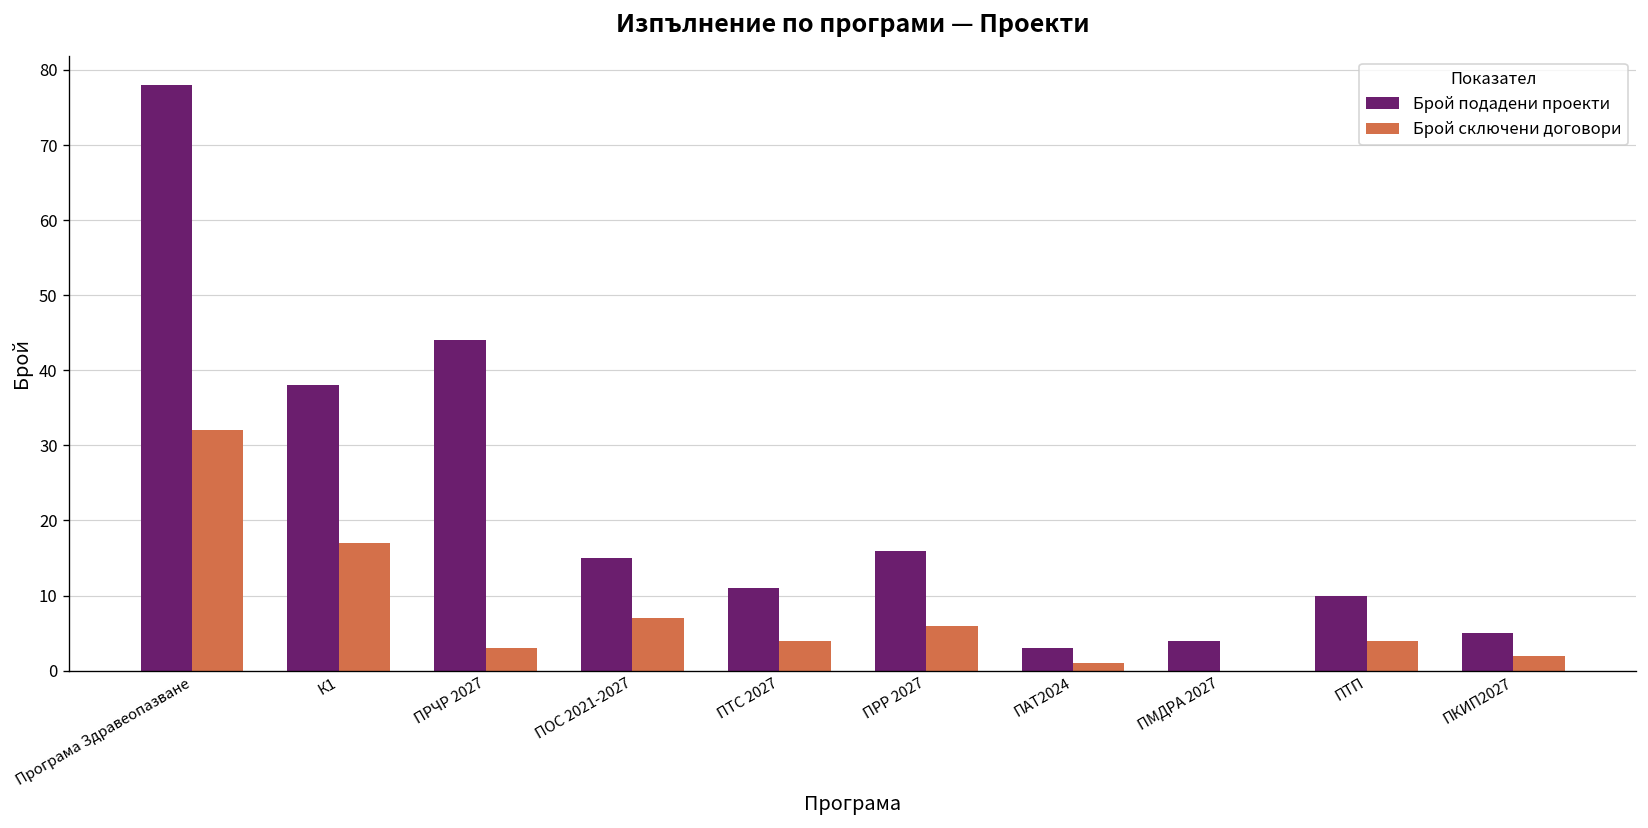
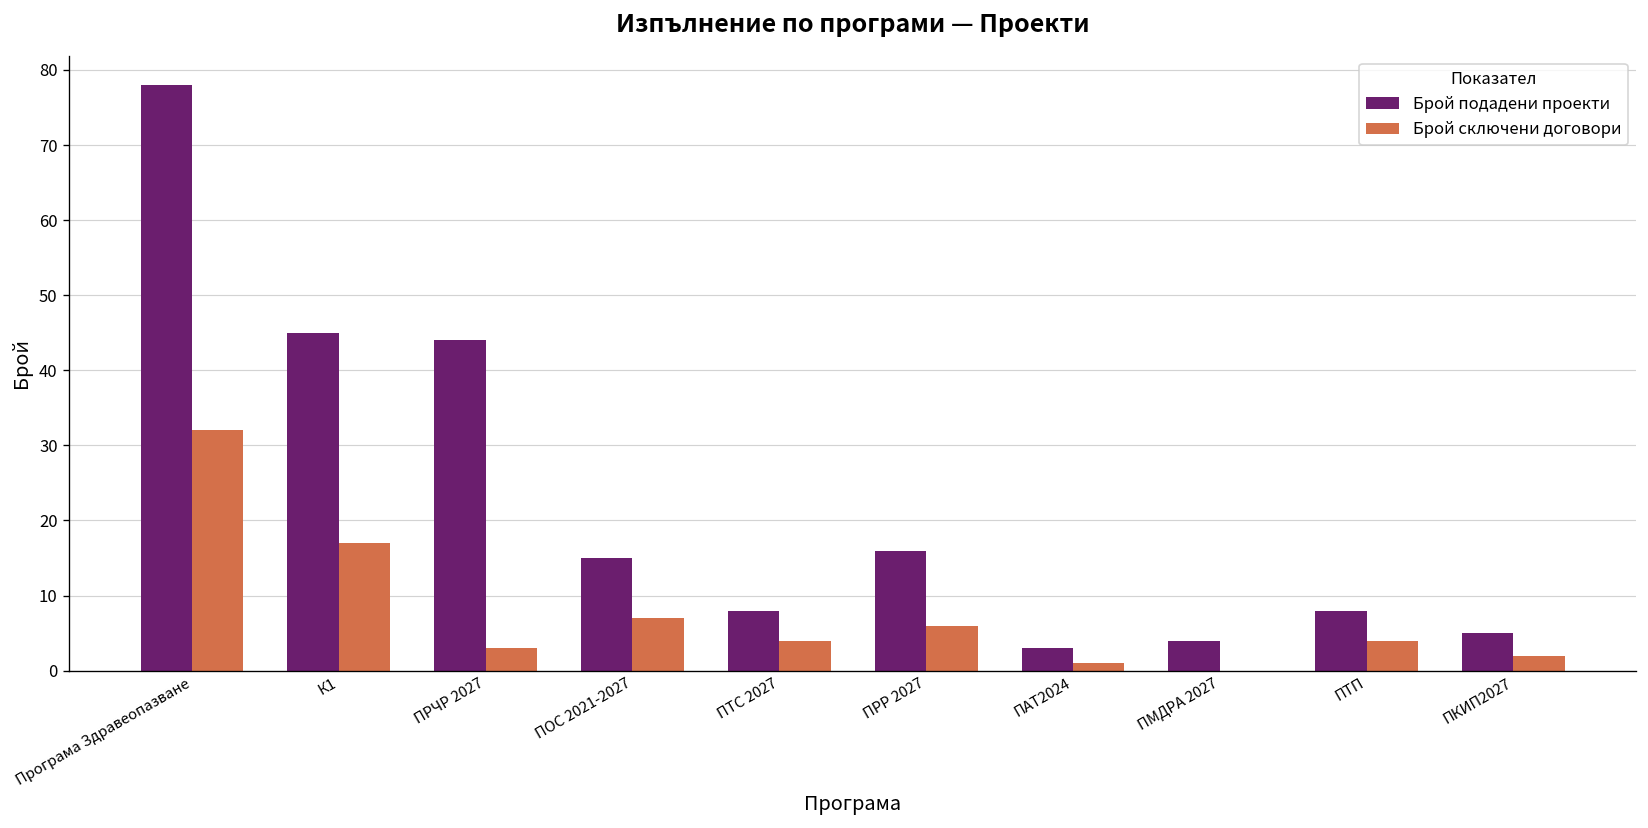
Брой подадени проекти, К1: 38 -> 45
Брой подадени проекти, ПТС 2027: 11 -> 8
Брой подадени проекти, ПТП: 10 -> 8
